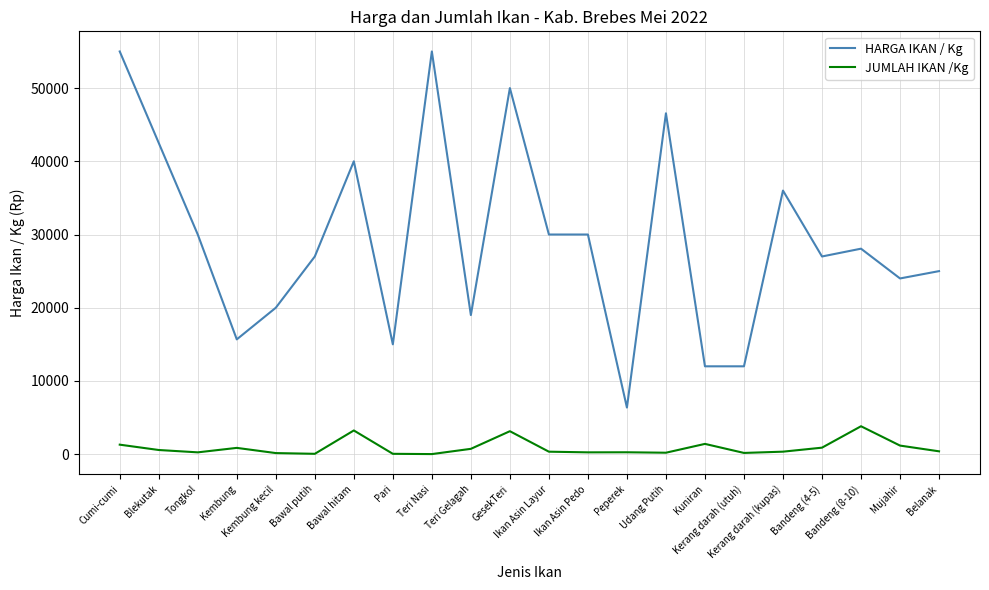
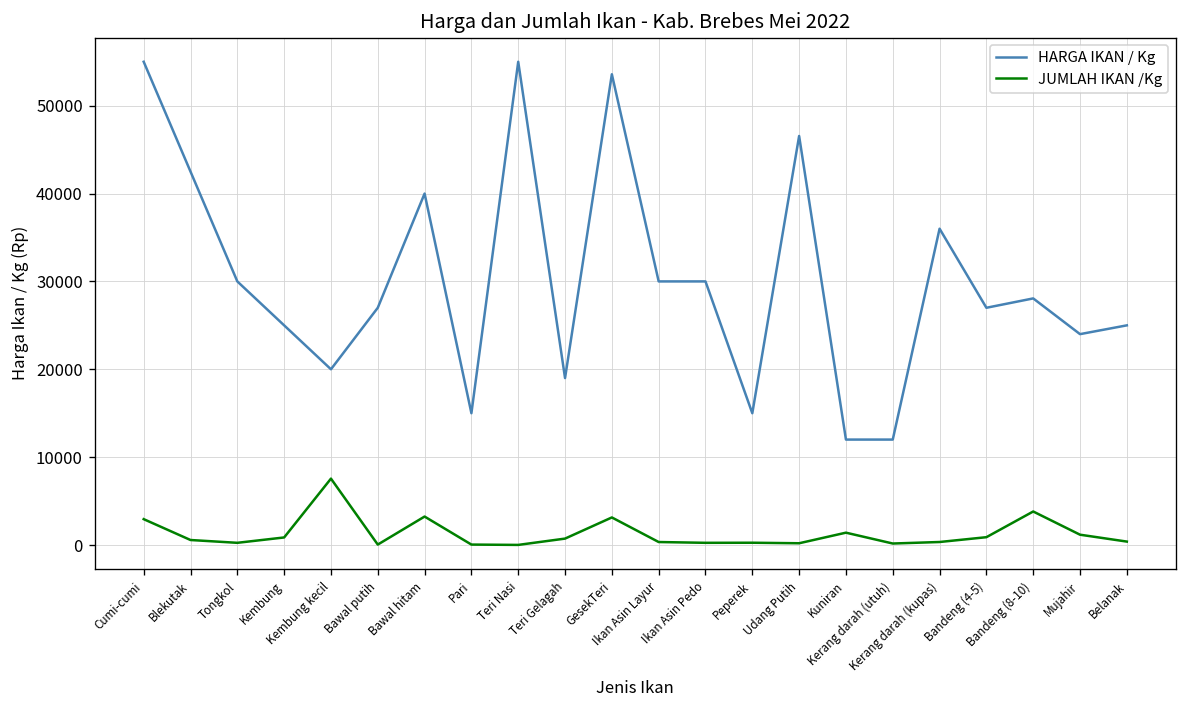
JUMLAH IKAN /Kg, Cumi-cumi: 1000 -> 3000
HARGA IKAN / Kg, Kembung: 16000 -> 25000
JUMLAH IKAN /Kg, Kembung kecil: 0 -> 8000
HARGA IKAN / Kg, GesekTeri: 50000 -> 54000
HARGA IKAN / Kg, Peperek: 6000 -> 15000
